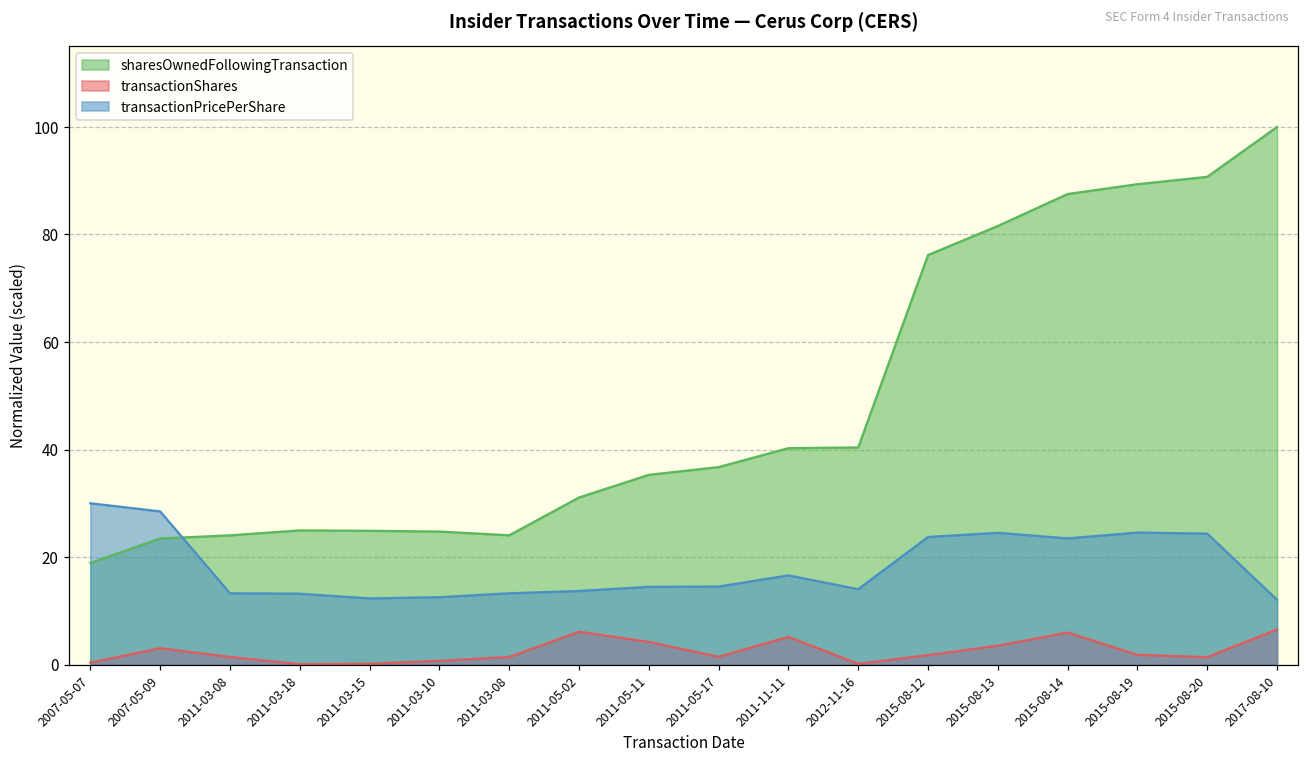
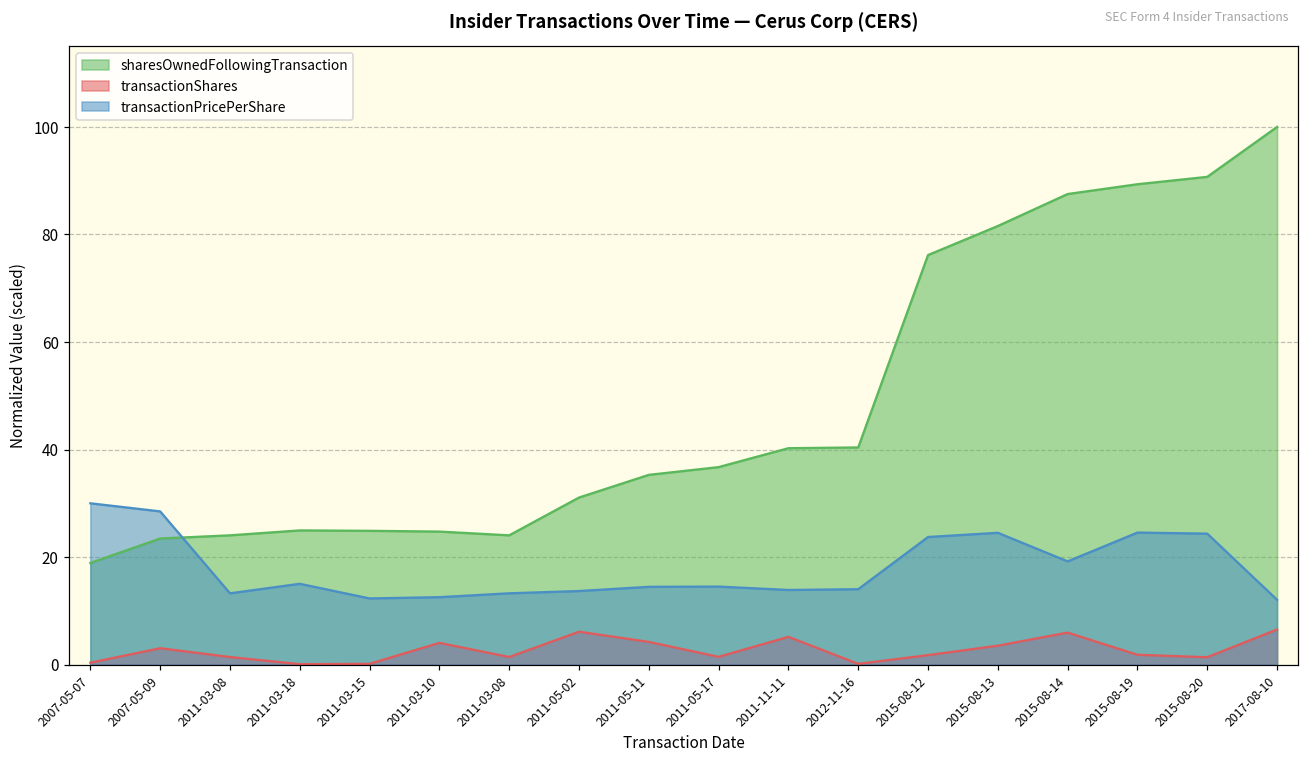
transactionPricePerShare, 2011-03-18: 13 -> 15
transactionShares, 2011-03-10: 1 -> 4
transactionPricePerShare, 2011-11-11: 17 -> 14
transactionPricePerShare, 2015-08-14: 23 -> 19
